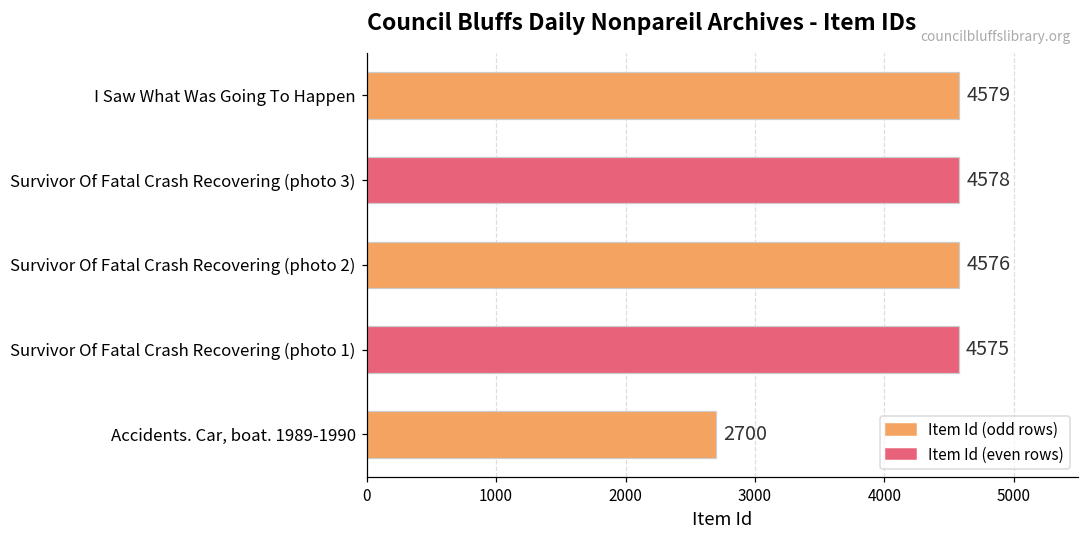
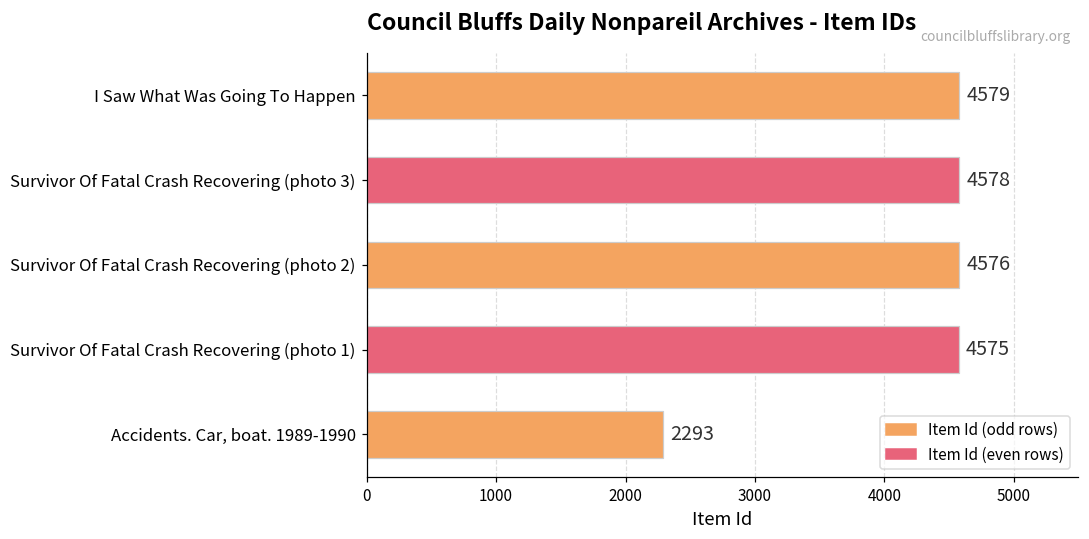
Accidents. Car, boat. 1989-1990: 2700 -> 2293
